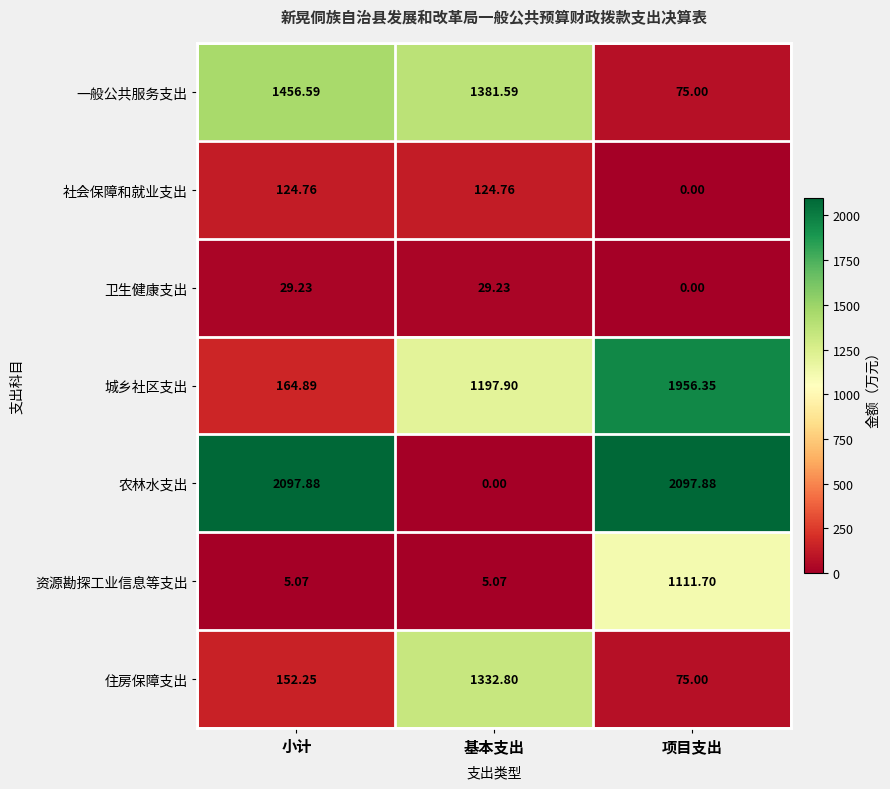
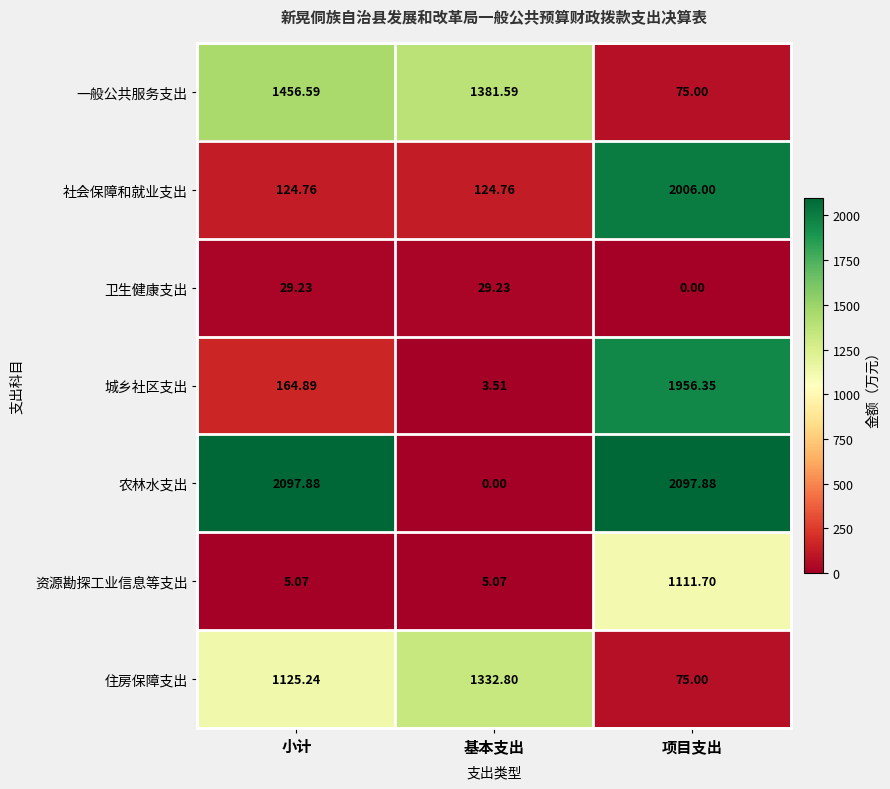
社会保障和就业支出, 项目支出: 0.00 -> 2006.00
城乡社区支出, 基本支出: 1197.90 -> 3.51
住房保障支出, 小计: 152.25 -> 1125.24
